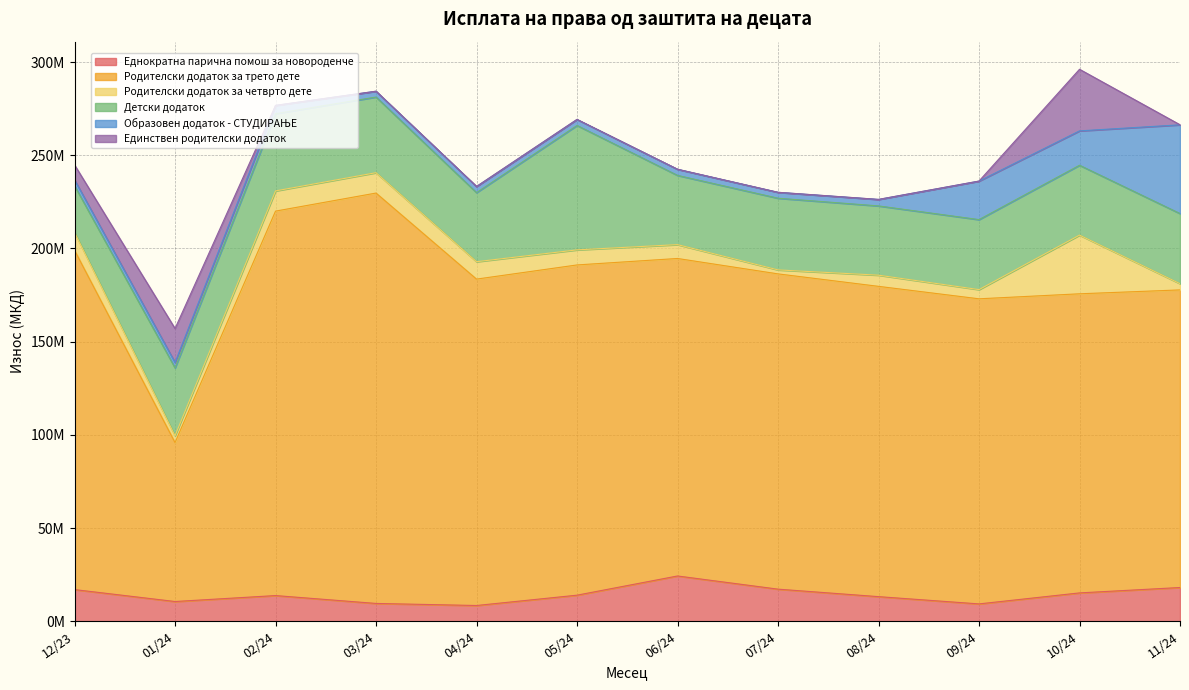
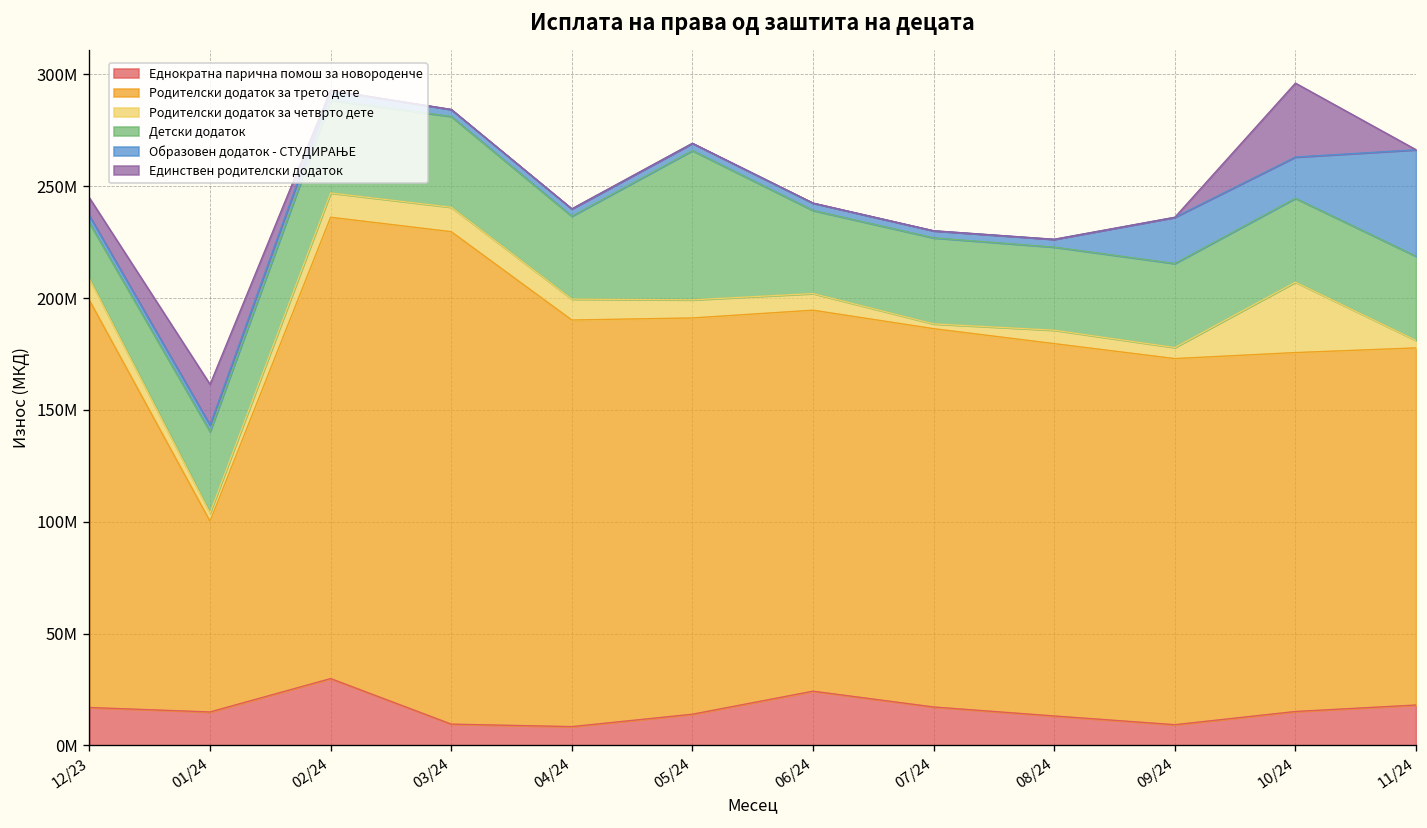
Еднократна парична помош за новороденче, 01/24: 11000000 -> 15000000
Еднократна парична помош за новороденче, 02/24: 14000000 -> 30000000
Родителски додаток за трето дете, 04/24: 175000000 -> 182000000
